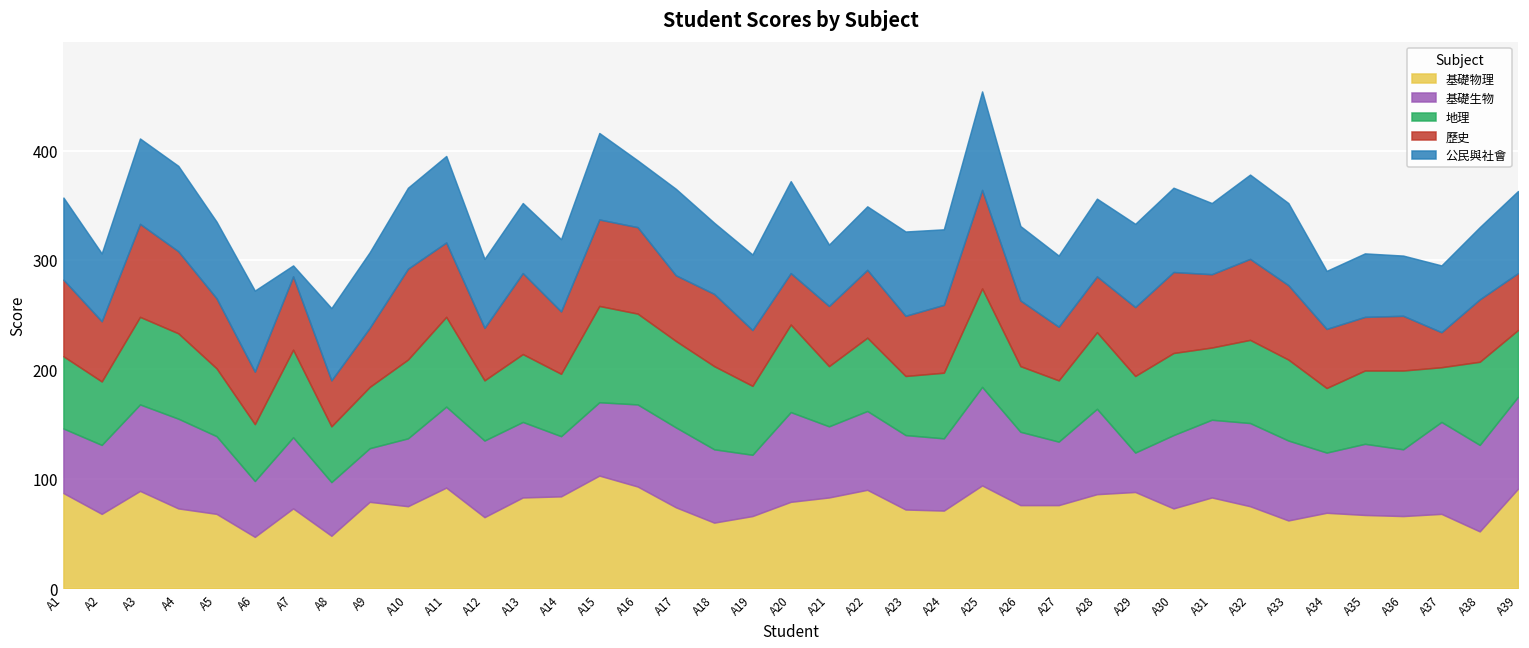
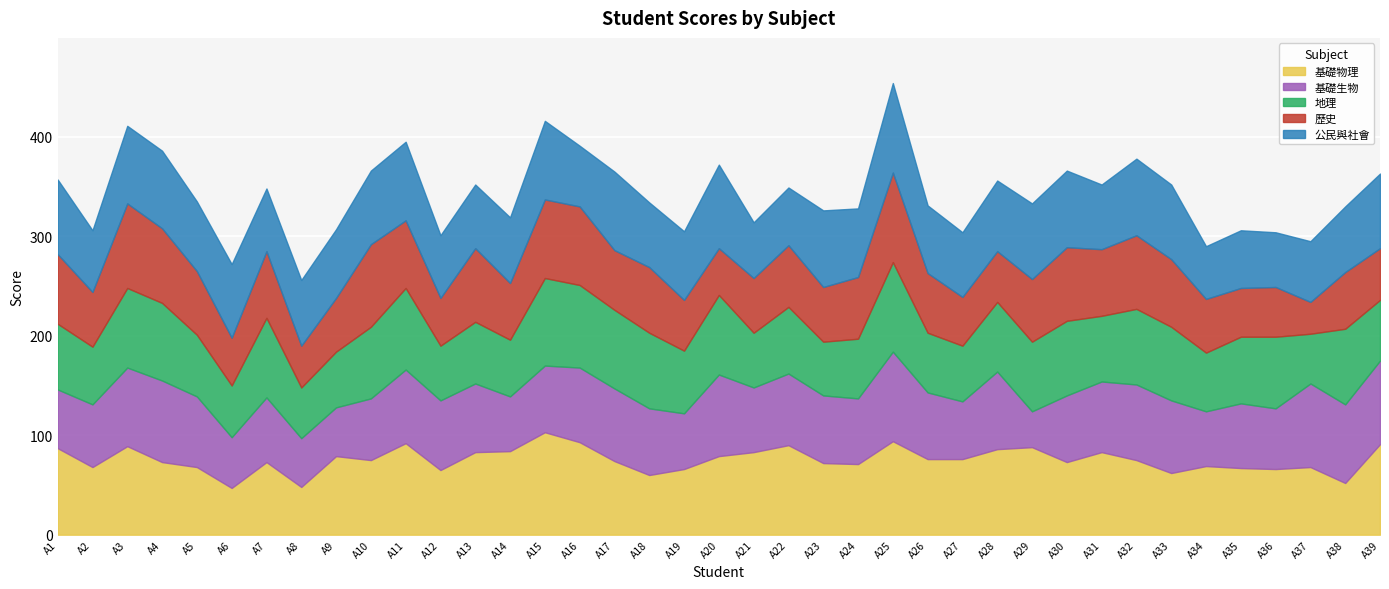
公民與社會, A7: 10 -> 60
